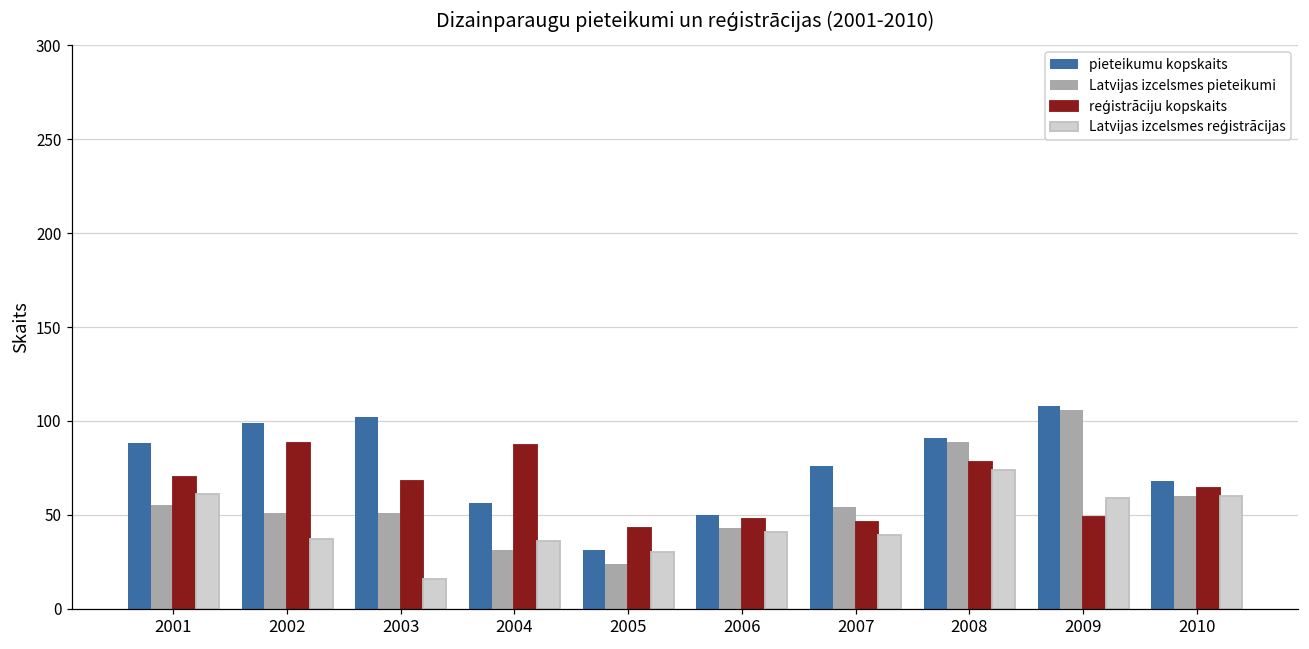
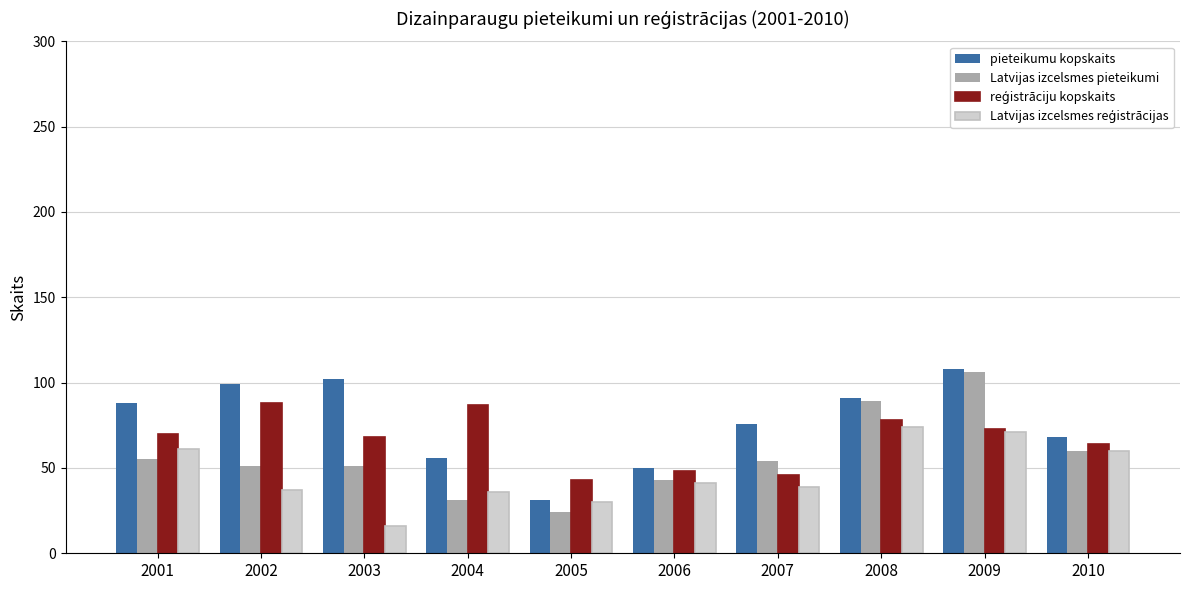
reģistrāciju kopskaits, 2009: 49 -> 73
Latvijas izcelsmes reģistrācijas, 2009: 59 -> 71
